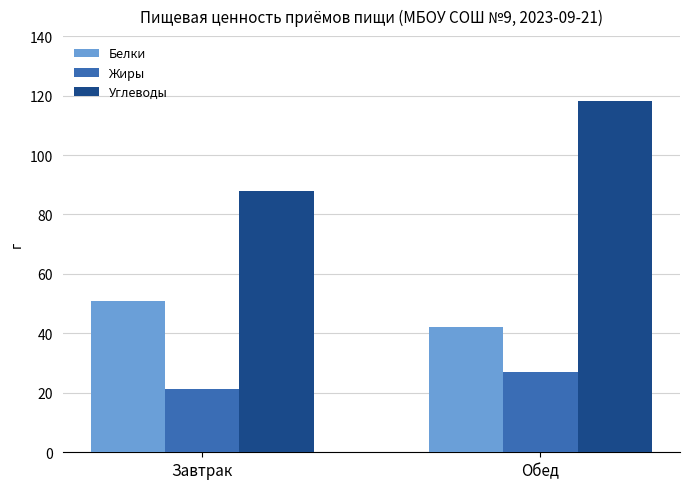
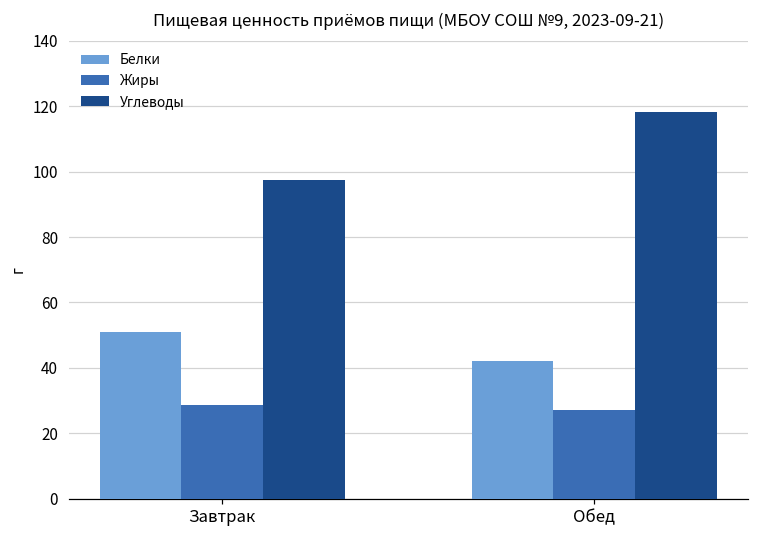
Жиры, Завтрак: 21 -> 29
Углеводы, Завтрак: 88 -> 97
